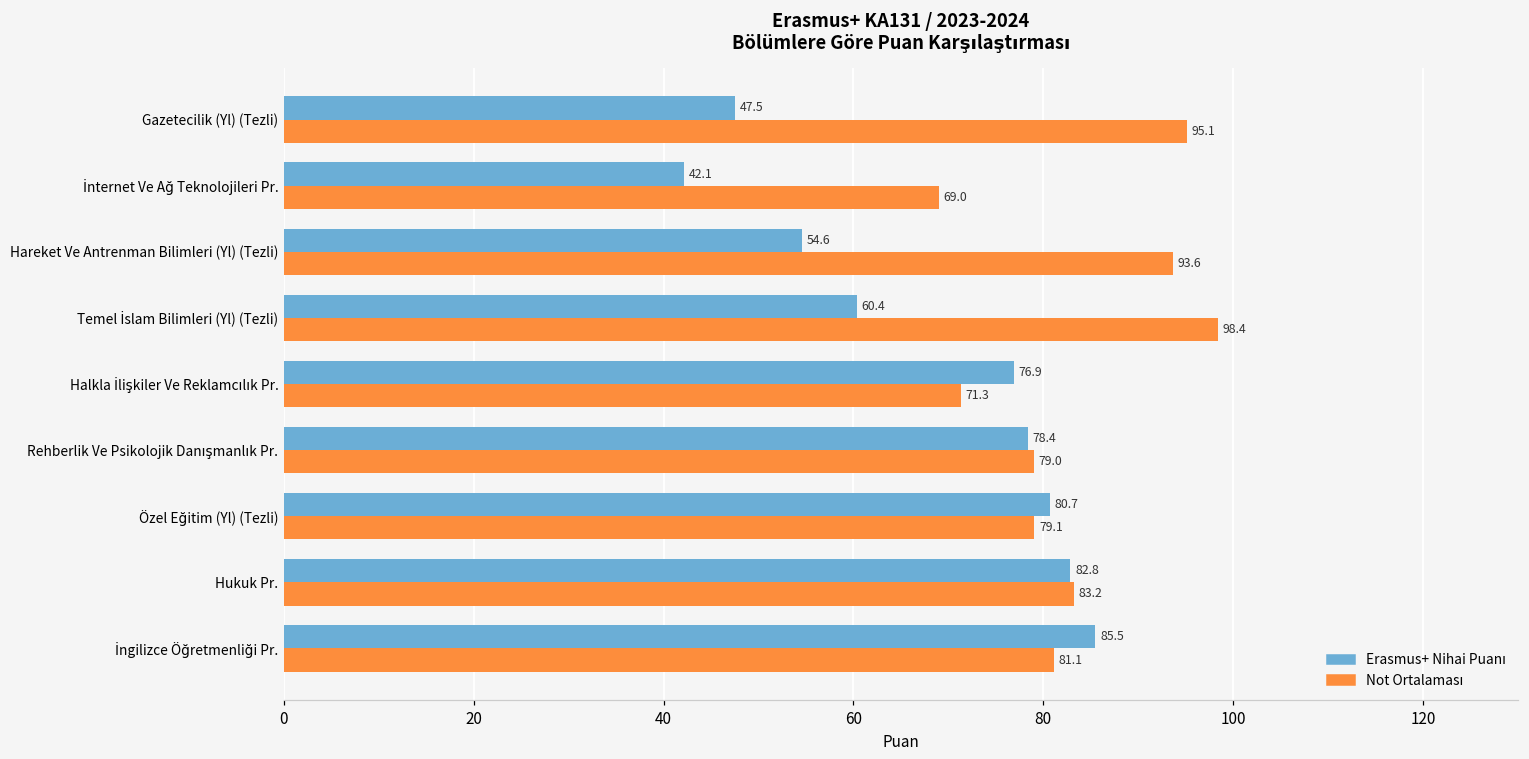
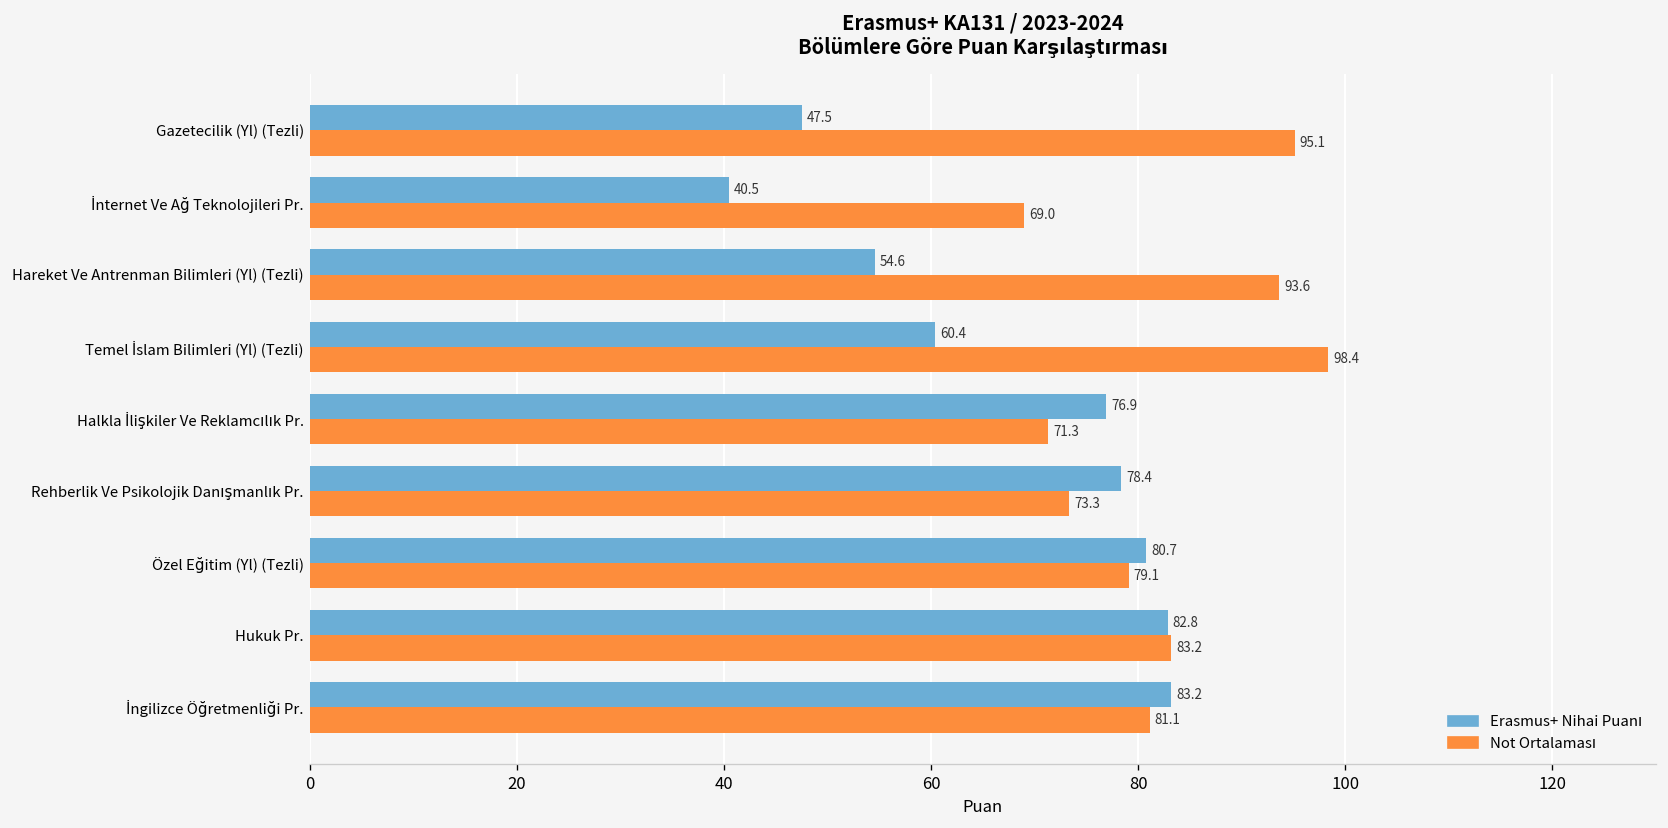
Erasmus+ Nihai Puanı, İnternet Ve Ağ Teknolojileri Pr.: 42.1 -> 40.5
Not Ortalaması, Rehberlik Ve Psikolojik Danışmanlık Pr.: 79.0 -> 73.3
Erasmus+ Nihai Puanı, İngilizce Öğretmenliği Pr.: 85.5 -> 83.2
